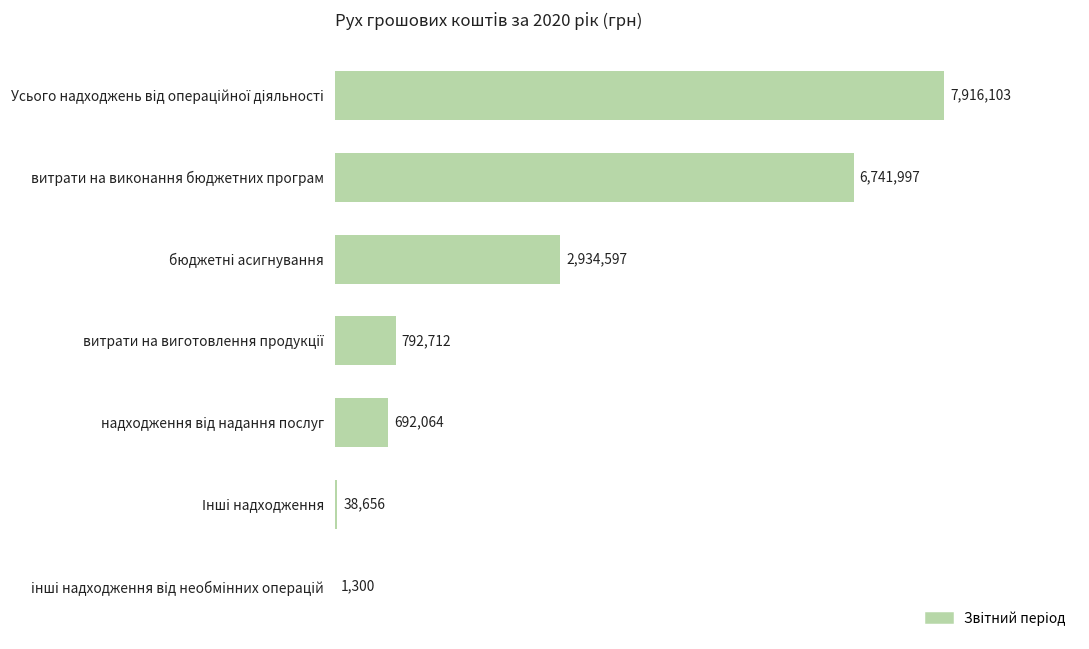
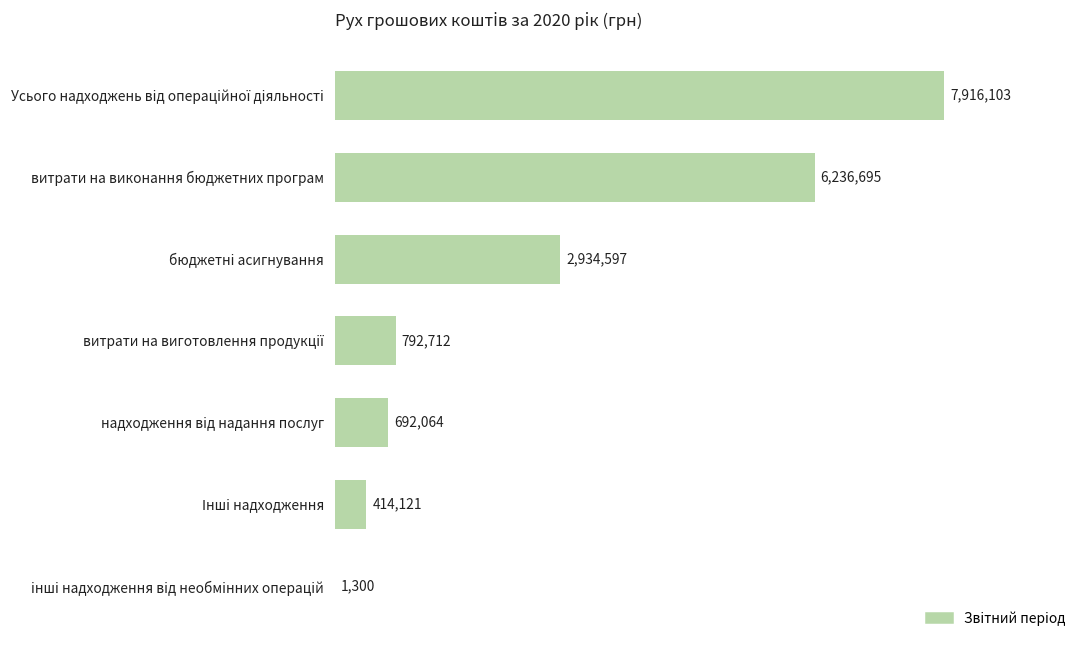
витрати на виконання бюджетних програм: 6,741,997 -> 6,236,695
Інші надходження: 38,656 -> 414,121
